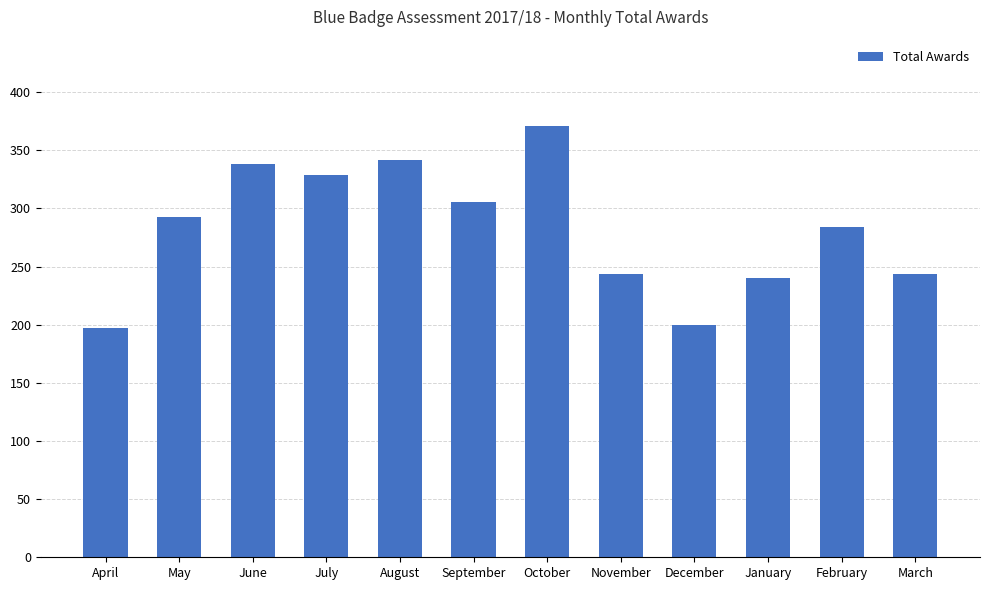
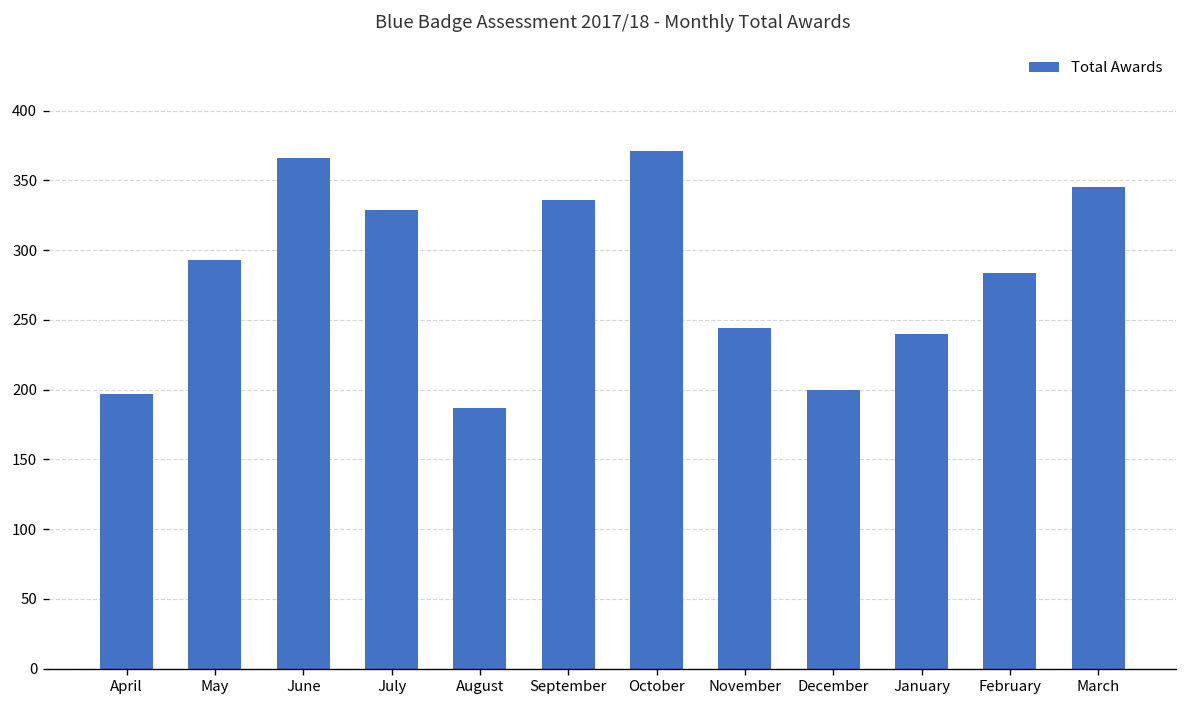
June: 338 -> 366
August: 342 -> 187
September: 306 -> 336
March: 244 -> 345
